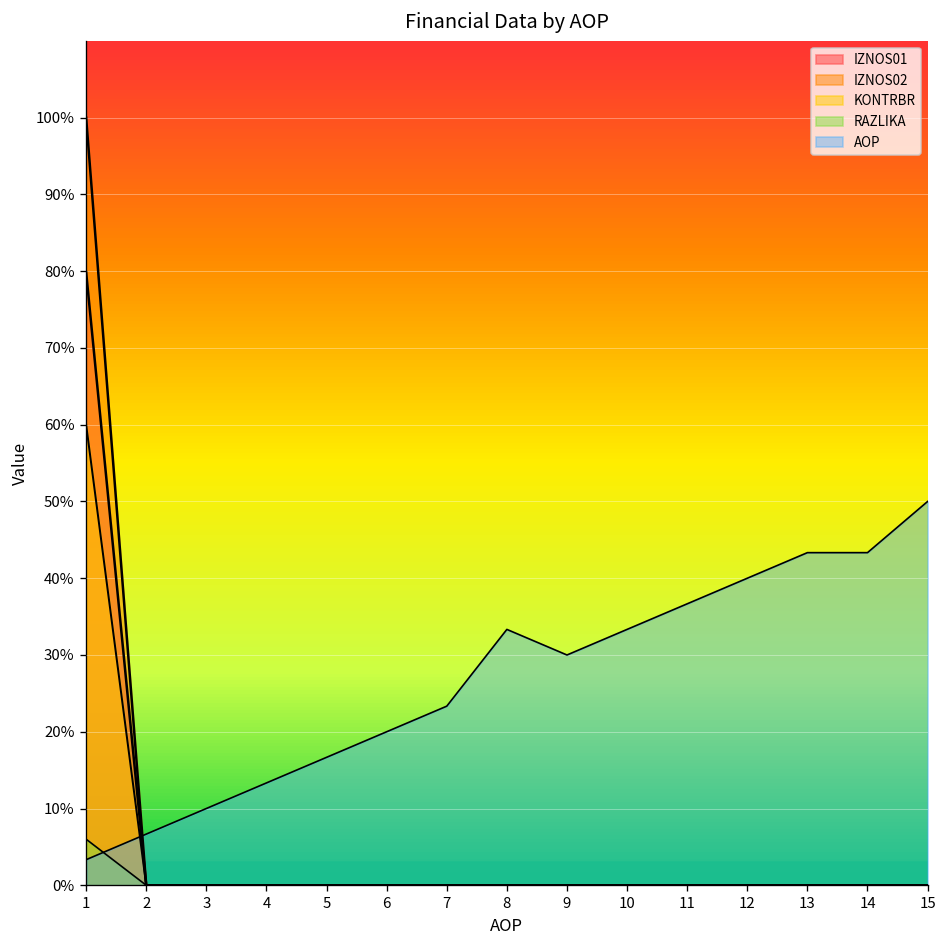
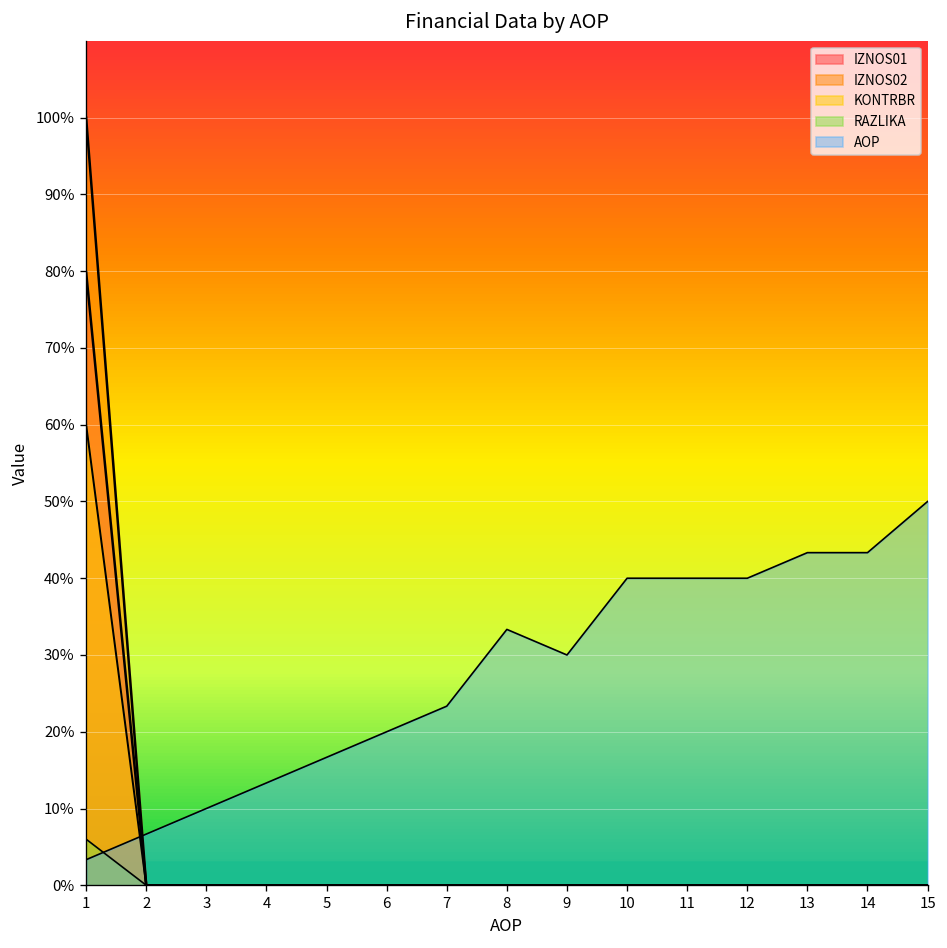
AOP, 10: 33% -> 40%
AOP, 11: 37% -> 40%
